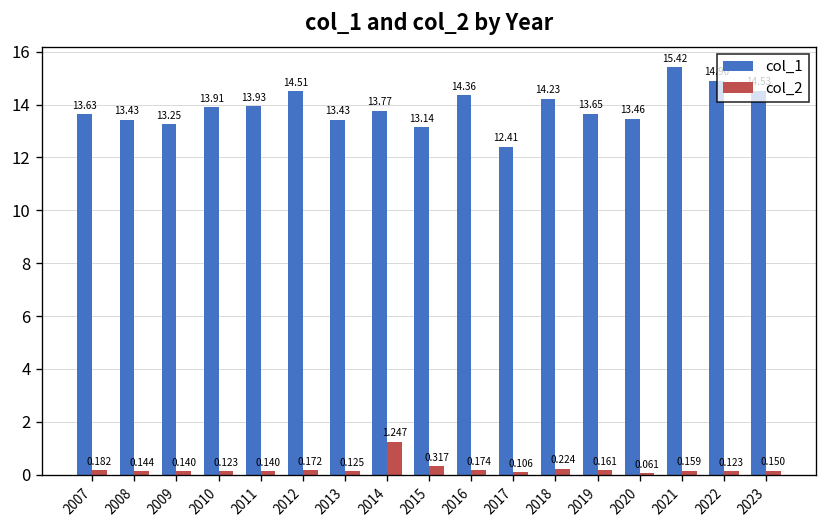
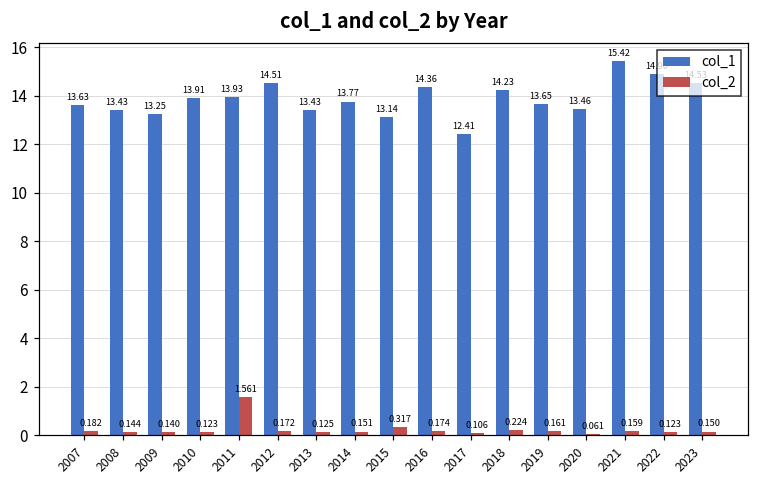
col_2, 2011: 0.140 -> 1.561
col_2, 2014: 1.247 -> 0.151
